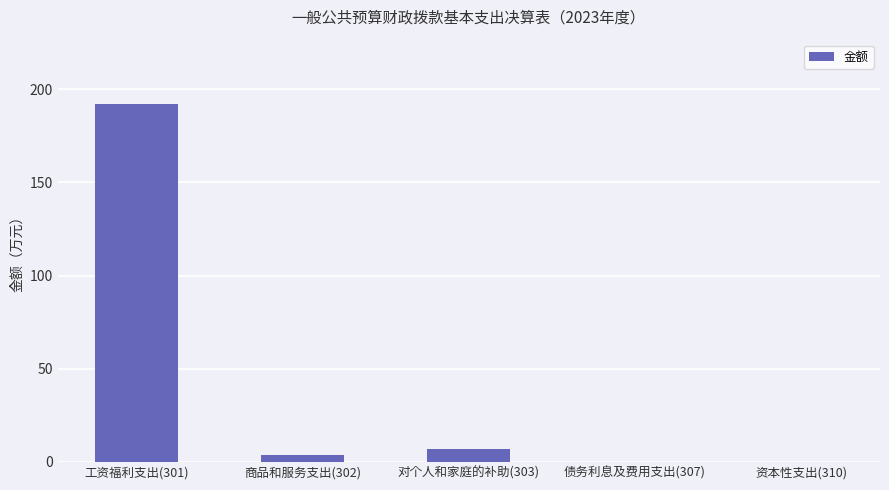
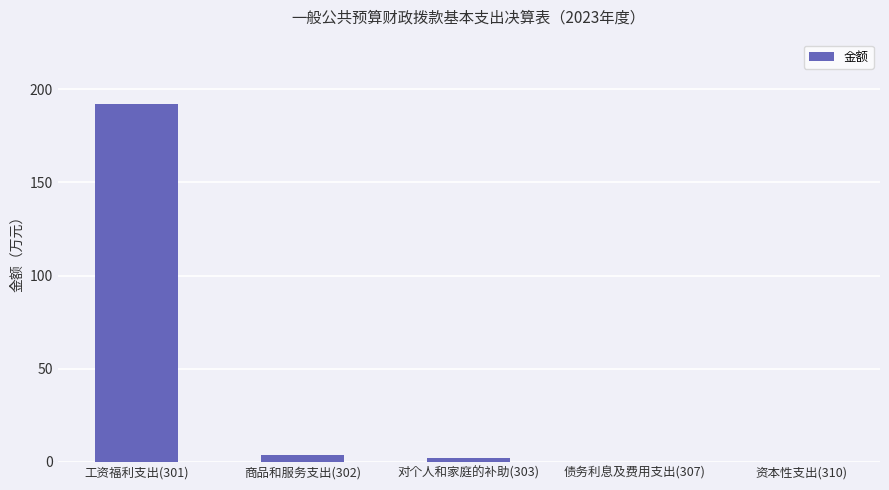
对个人和家庭的补助(303): 7 -> 2
